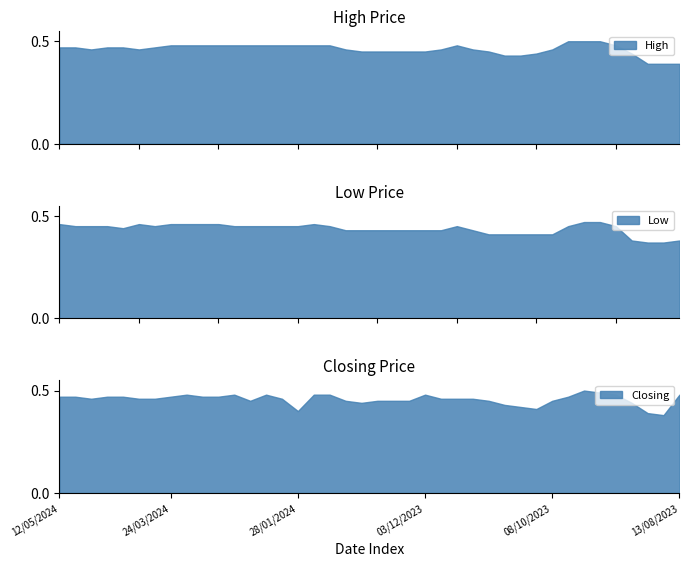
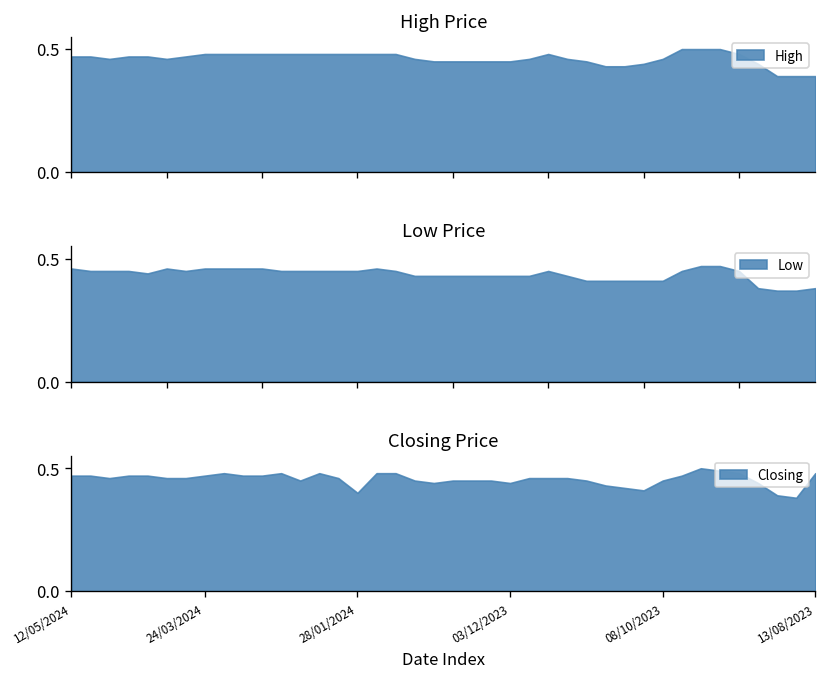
Closing Price, 03/12/2023: 0.48 -> 0.44
